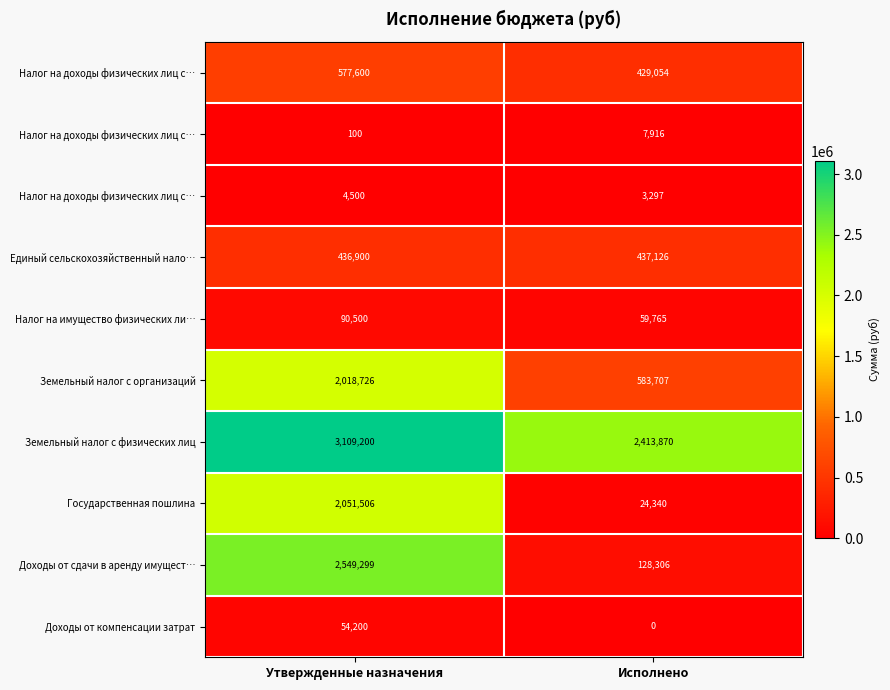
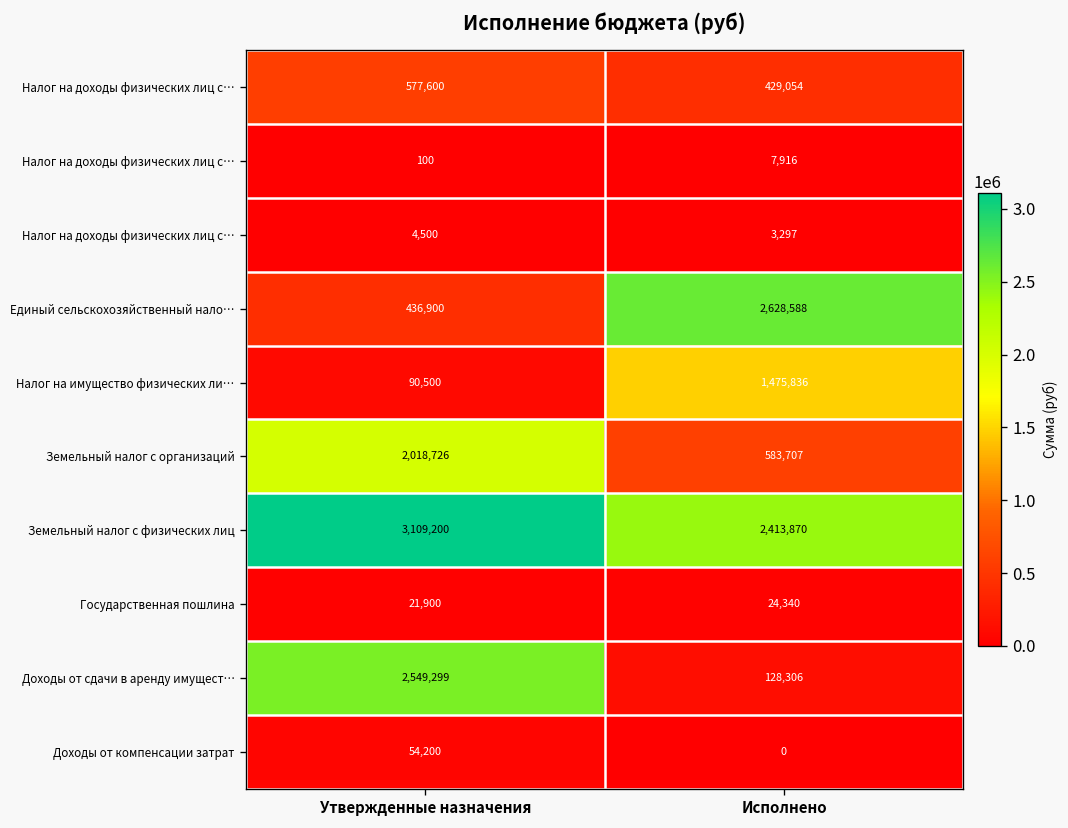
Единый сельскохозяйственный нало…, Исполнено: 437,126 -> 2,628,588
Налог на имущество физических ли…, Исполнено: 59,765 -> 1,475,836
Государственная пошлина, Утвержденные назначения: 2,051,506 -> 21,900
